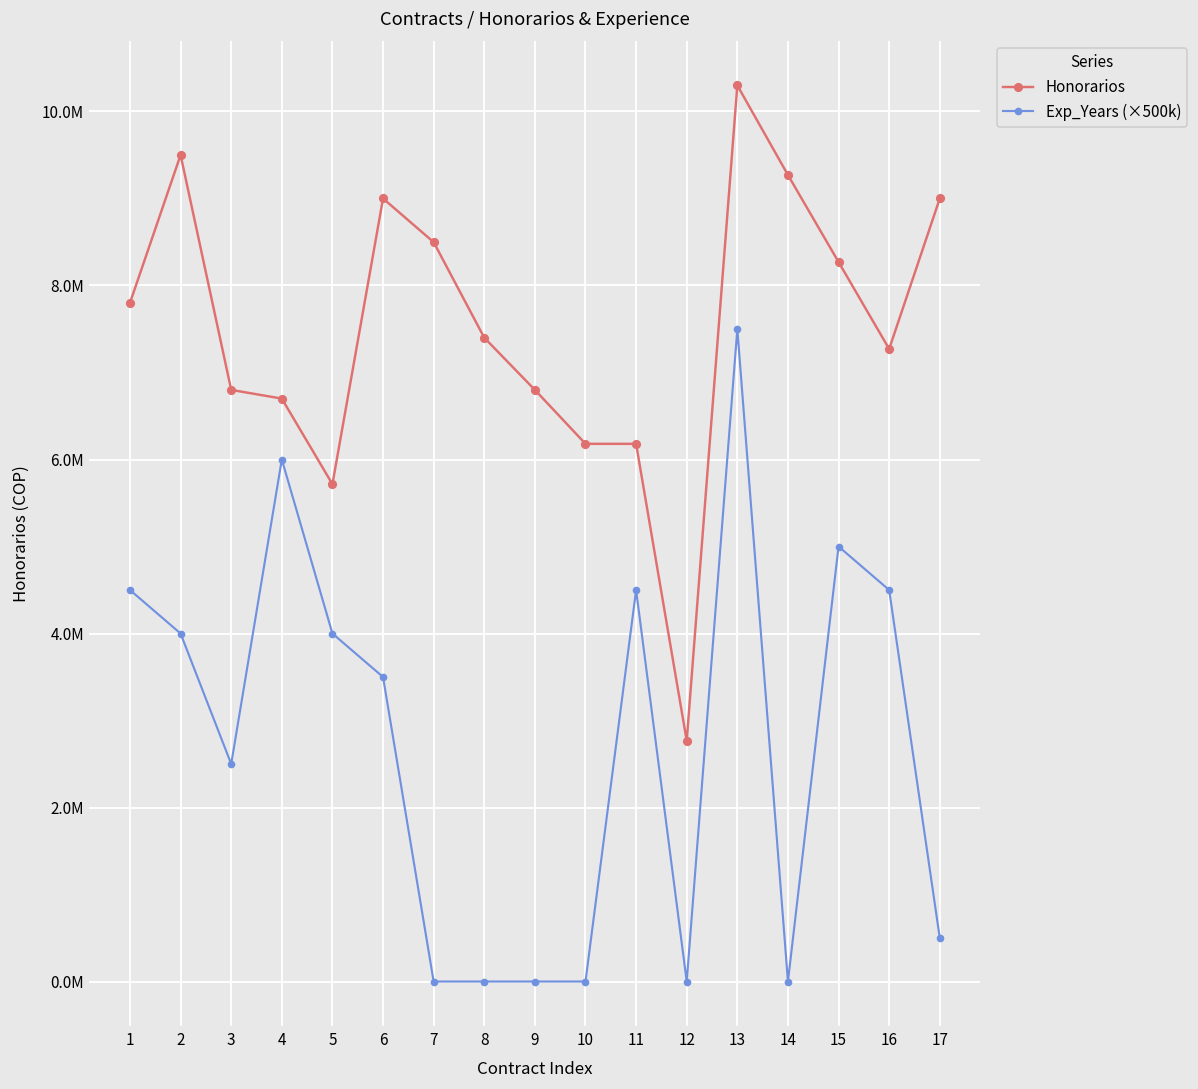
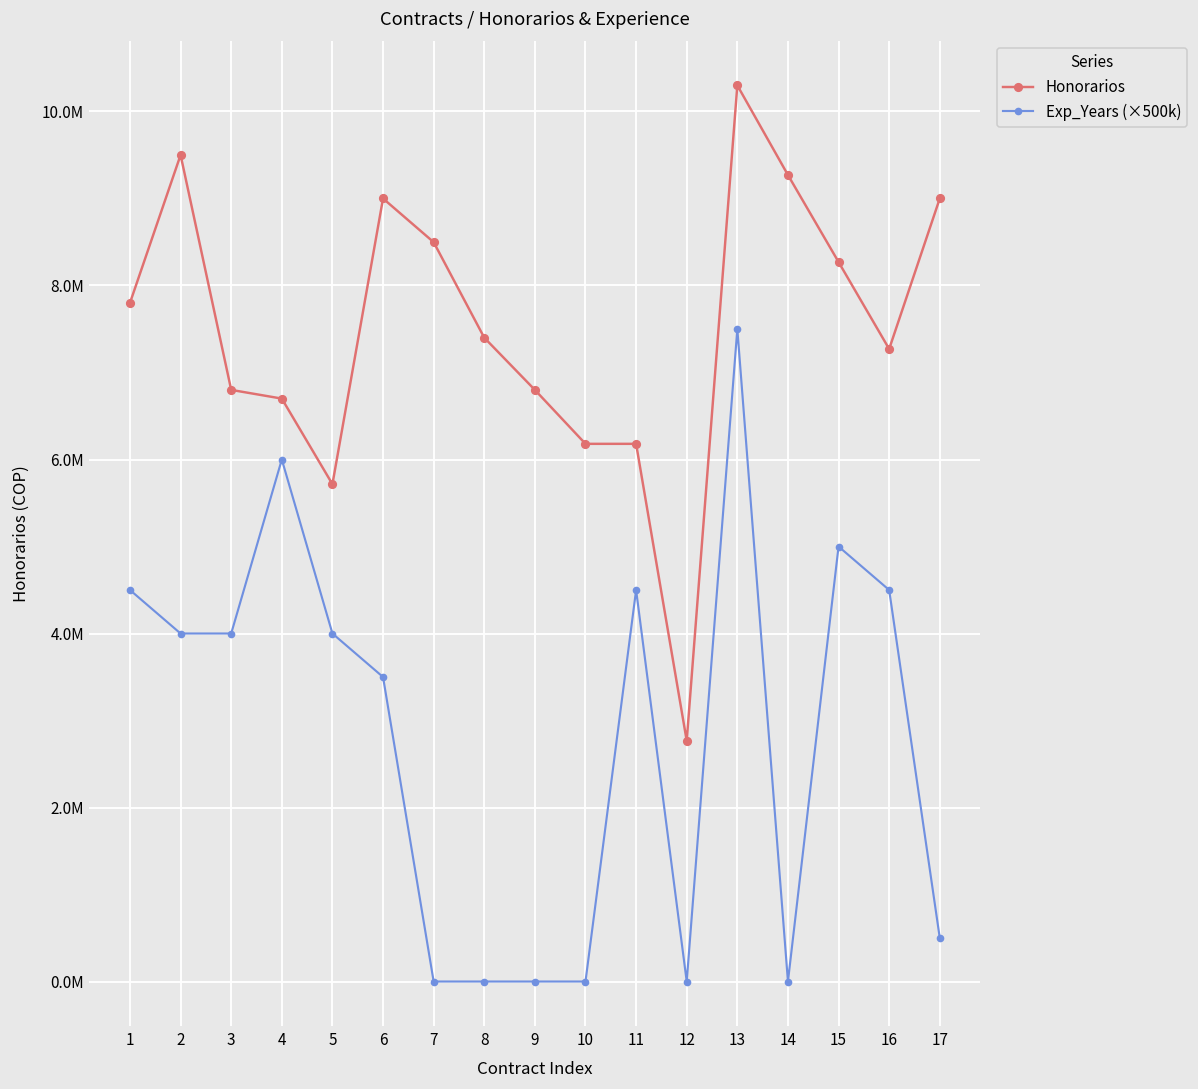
Exp_Years (×500k), 3: 2500000 -> 4000000
